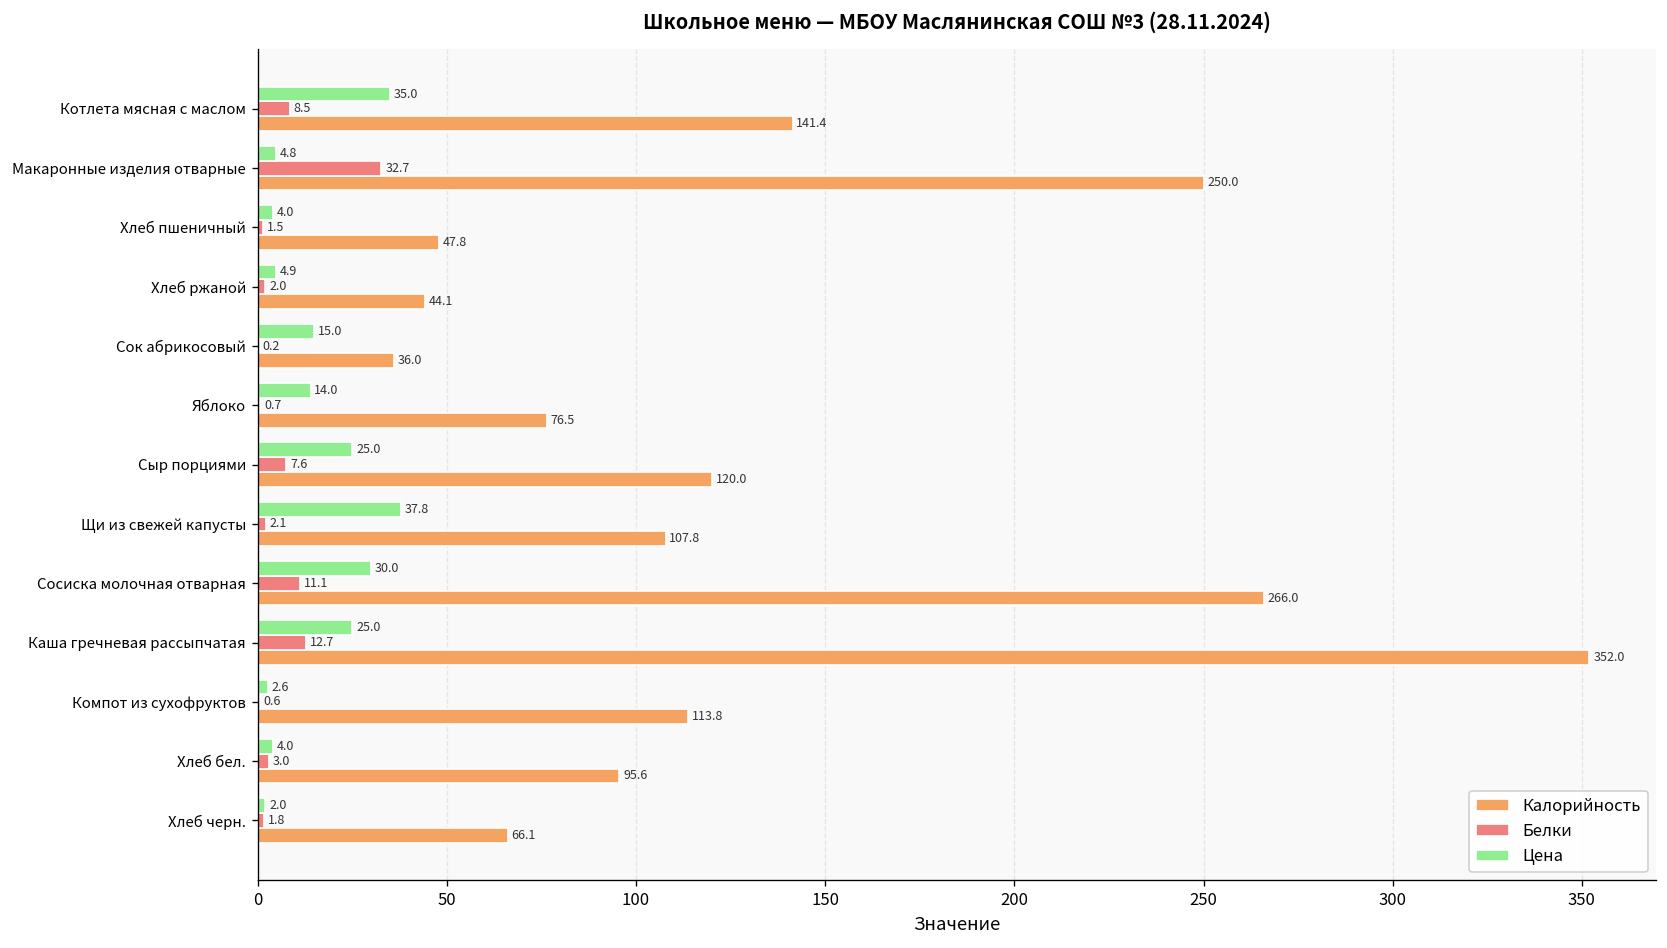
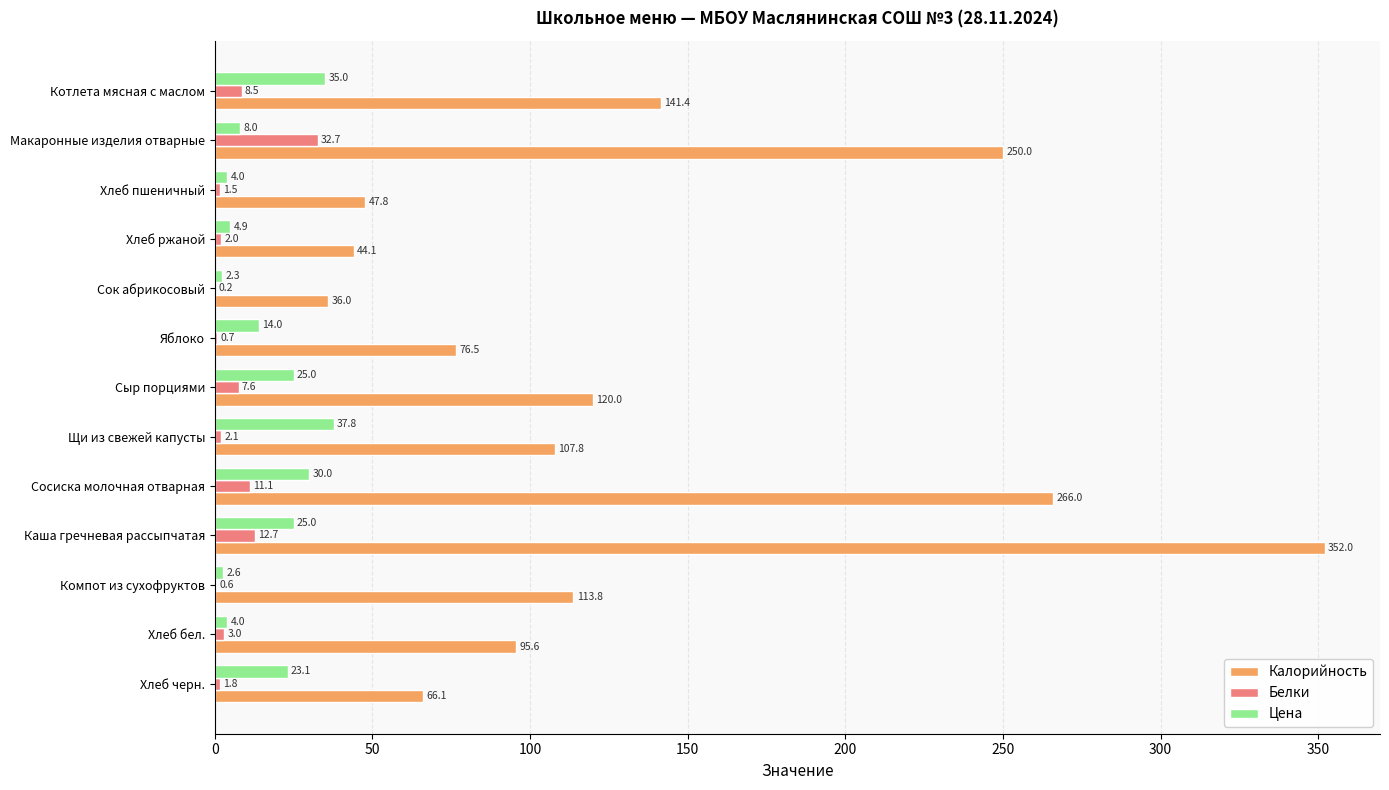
Цена, Макаронные изделия отварные: 4.8 -> 8.0
Цена, Сок абрикосовый: 15.0 -> 2.3
Цена, Хлеб черн.: 2.0 -> 23.1
